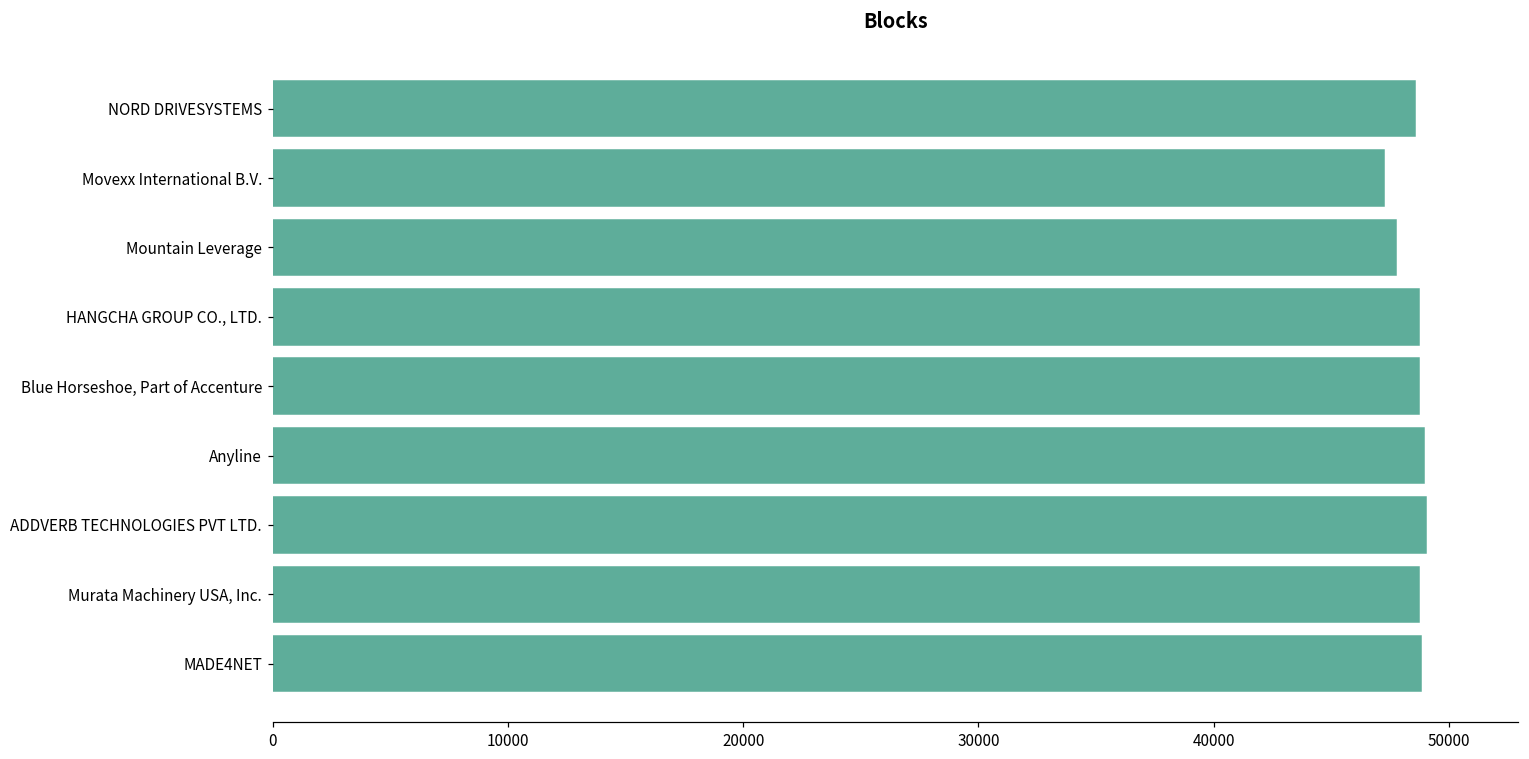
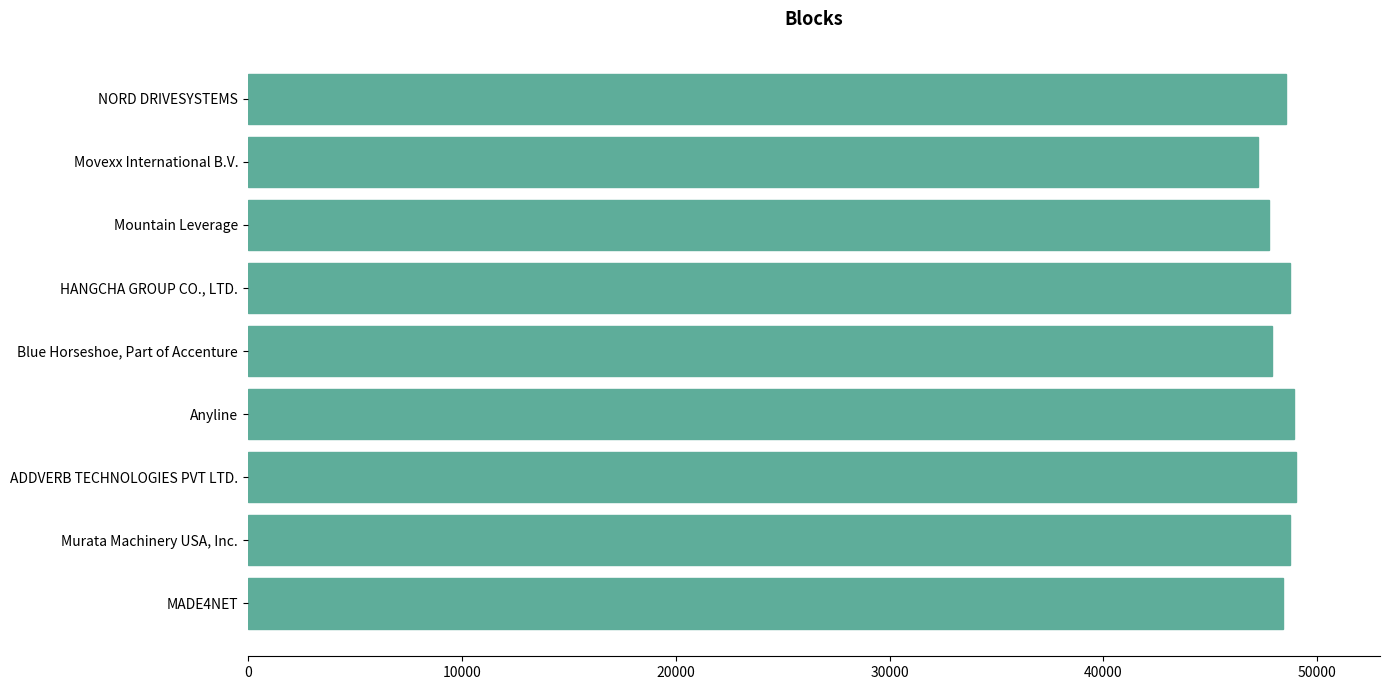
Blue Horseshoe, Part of Accenture: 48700 -> 47900
MADE4NET: 48800 -> 48400
